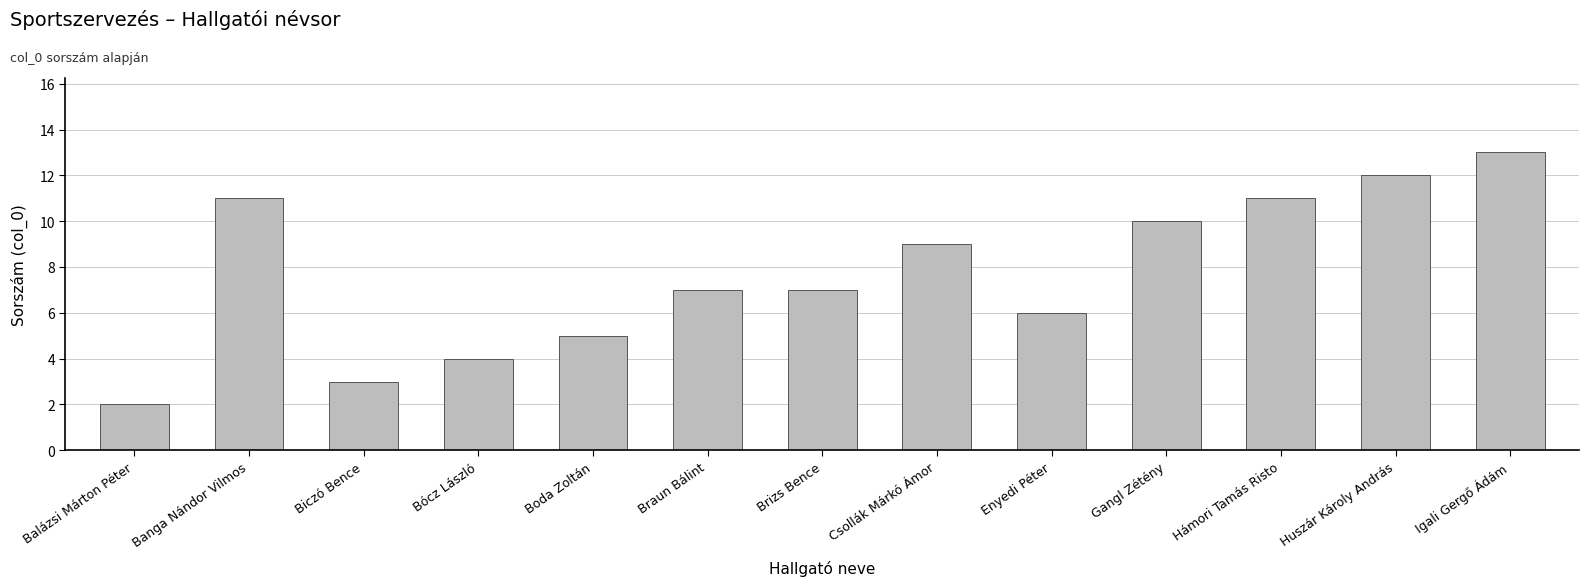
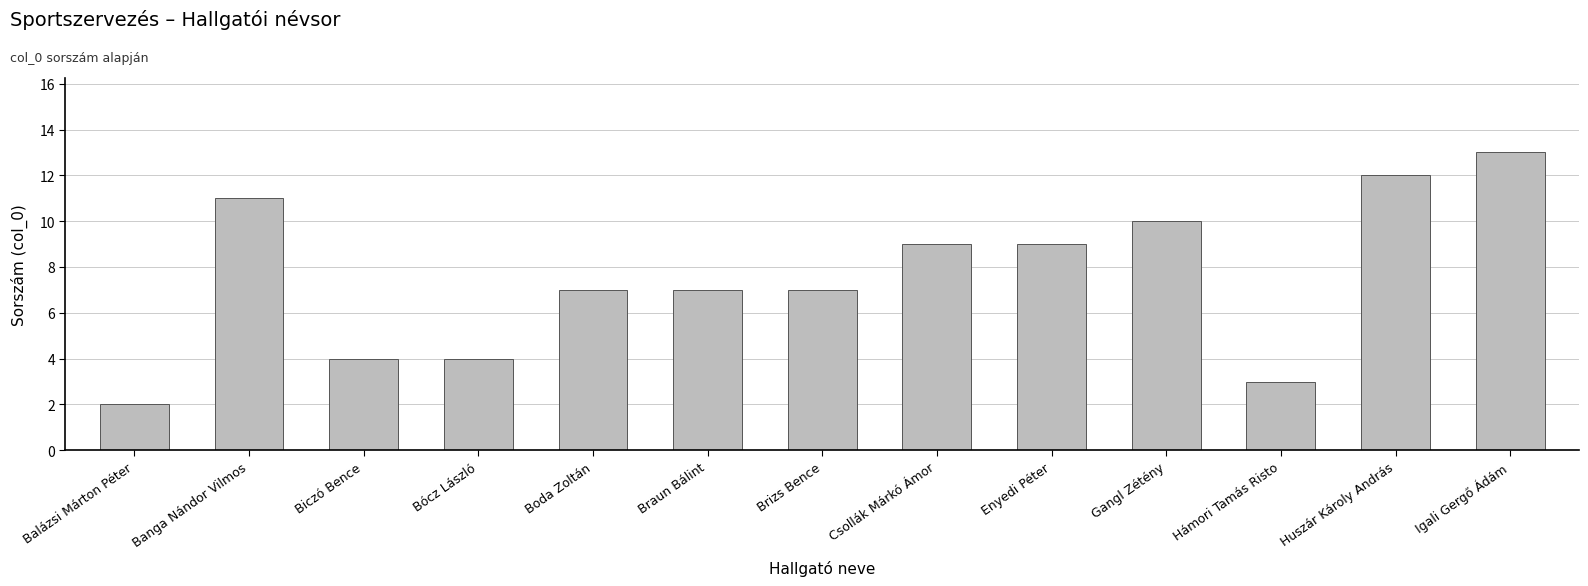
Biczó Bence: 3 -> 4
Boda Zoltán: 5 -> 7
Enyedi Péter: 6 -> 9
Hámori Tamás Risto: 11 -> 3
